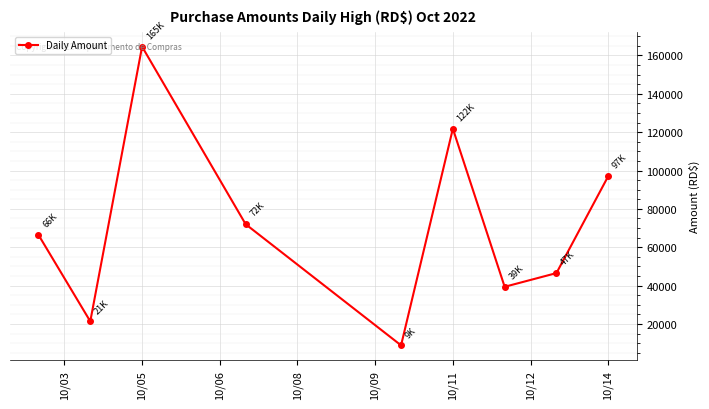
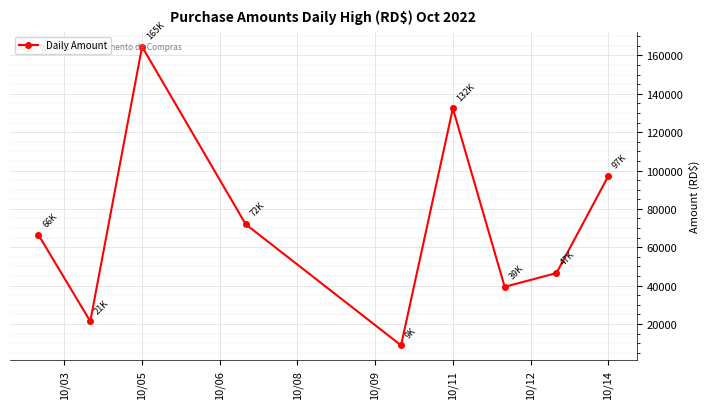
10/11: 122K -> 132K
